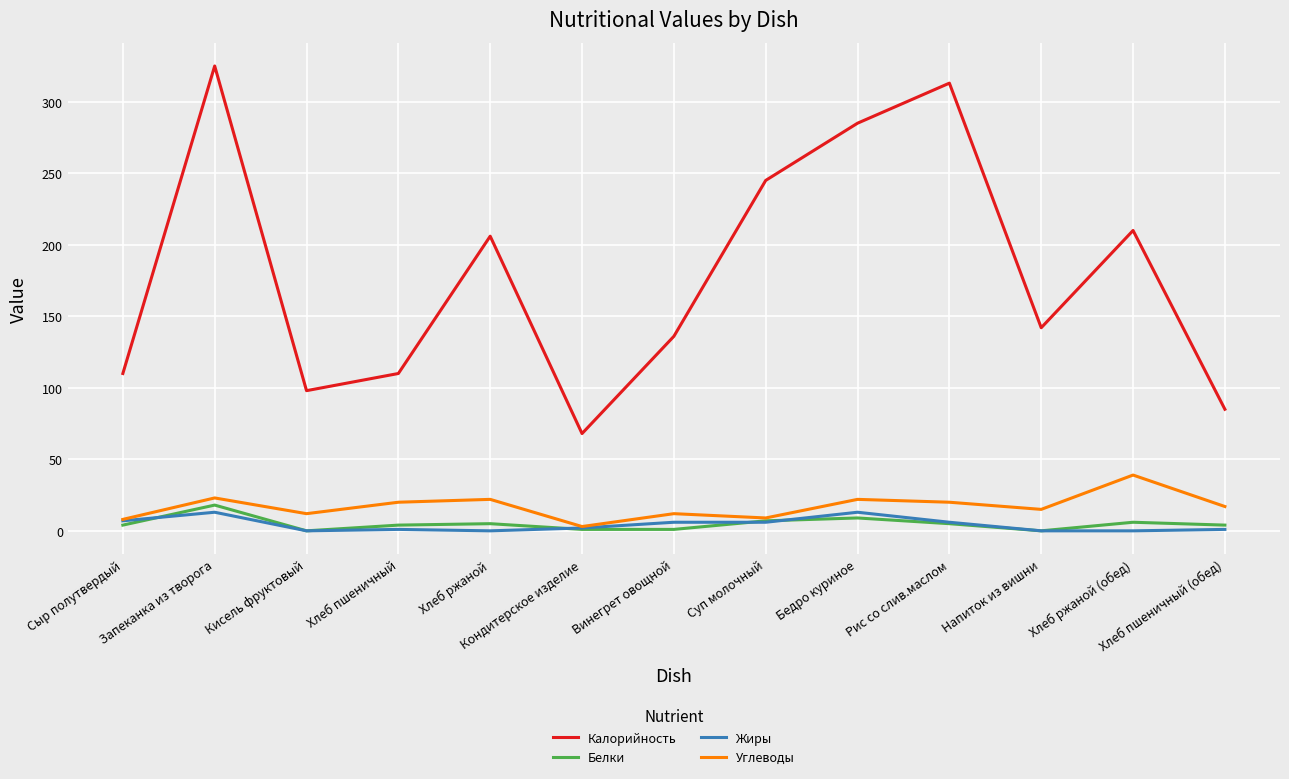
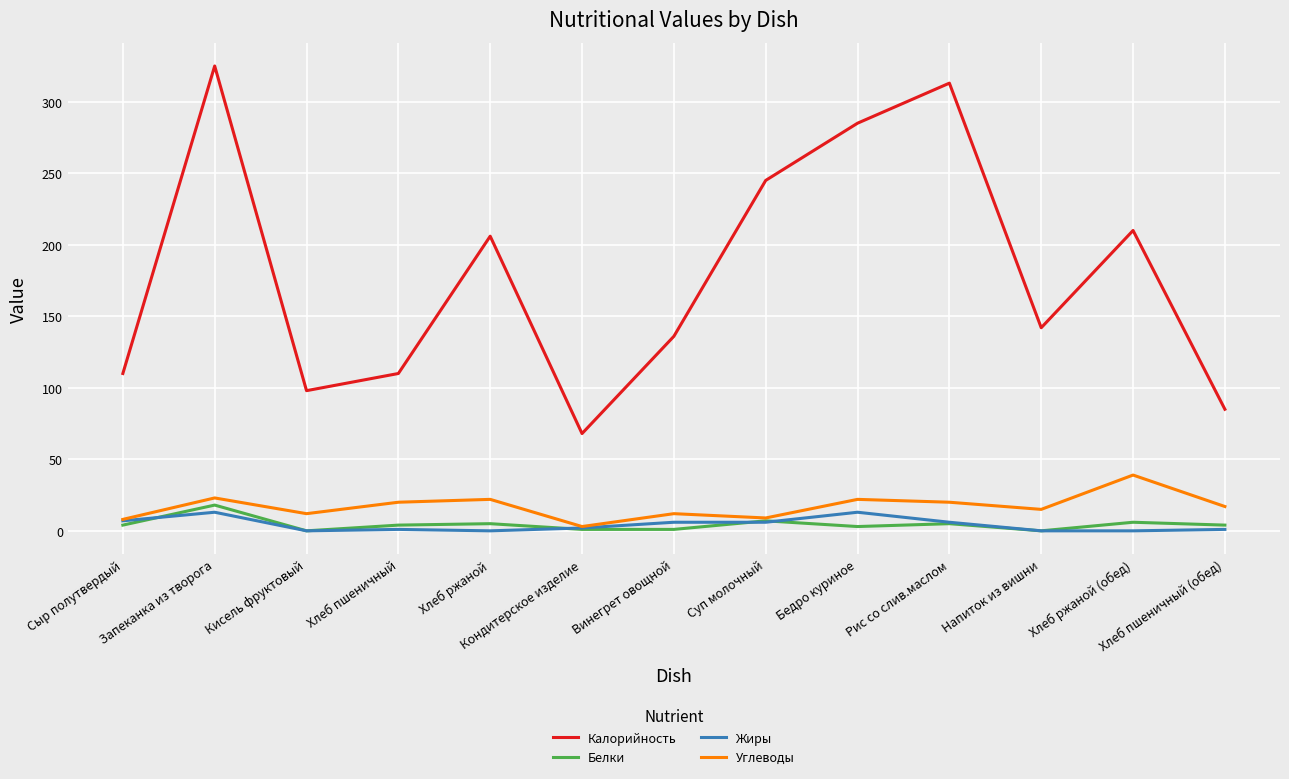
Белки, Бедро куриное: 9 -> 3
